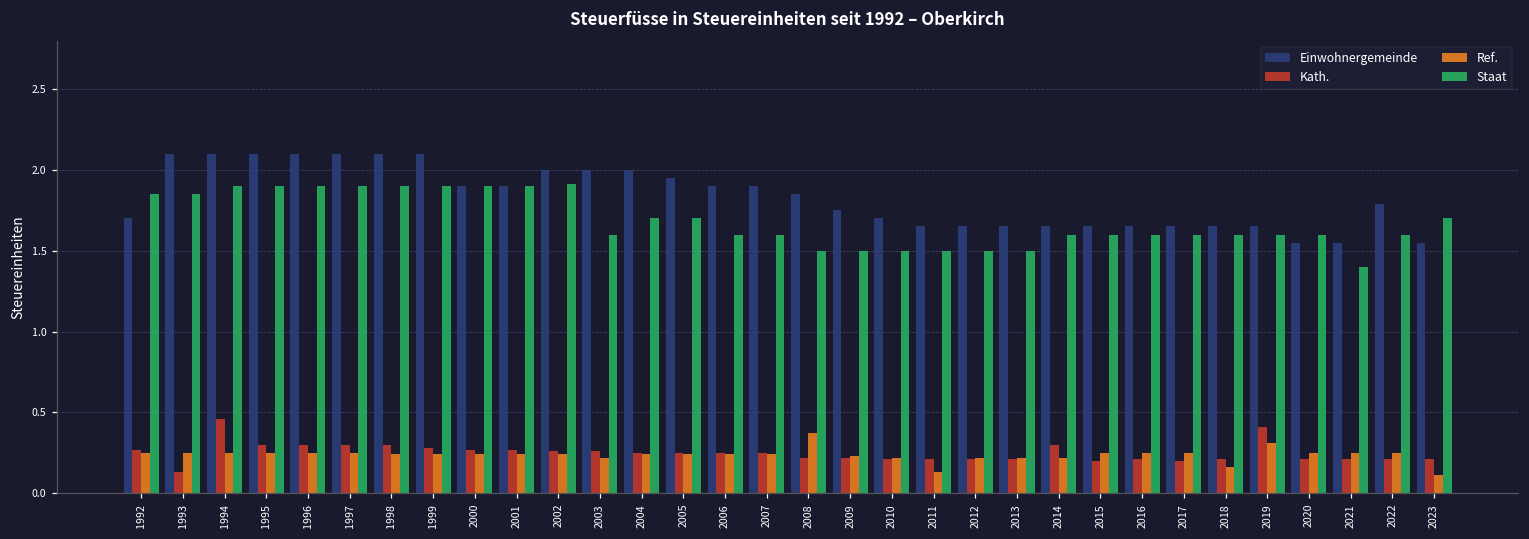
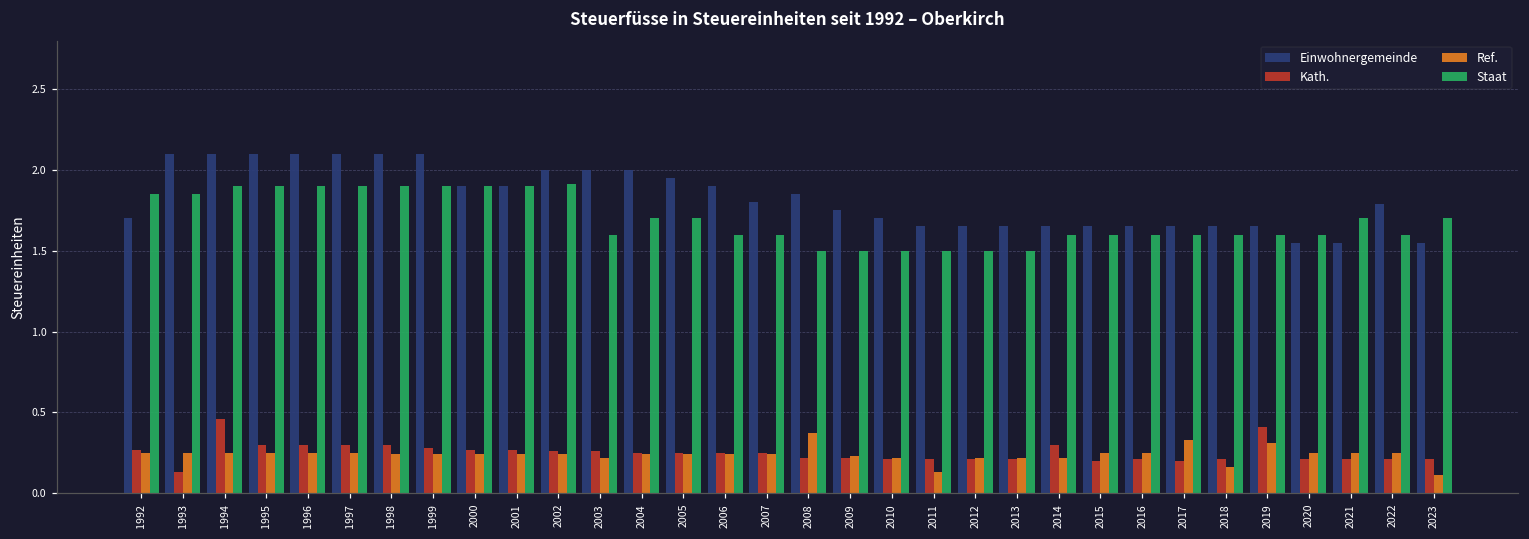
Einwohnergemeinde, 2007: 1.9 -> 1.8
Ref., 2017: 0.25 -> 0.33
Staat, 2021: 1.4 -> 1.7
